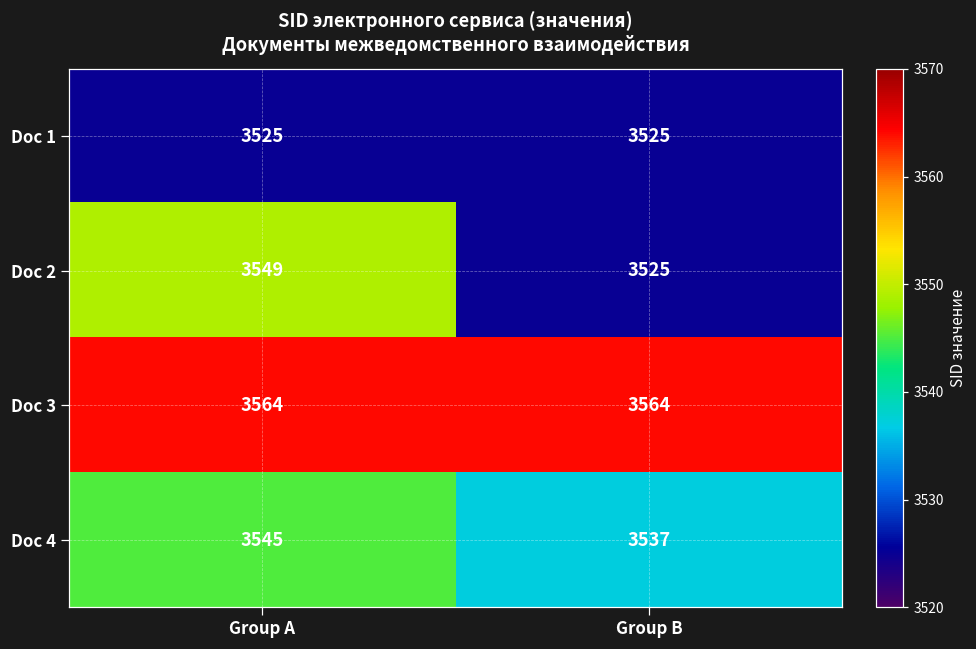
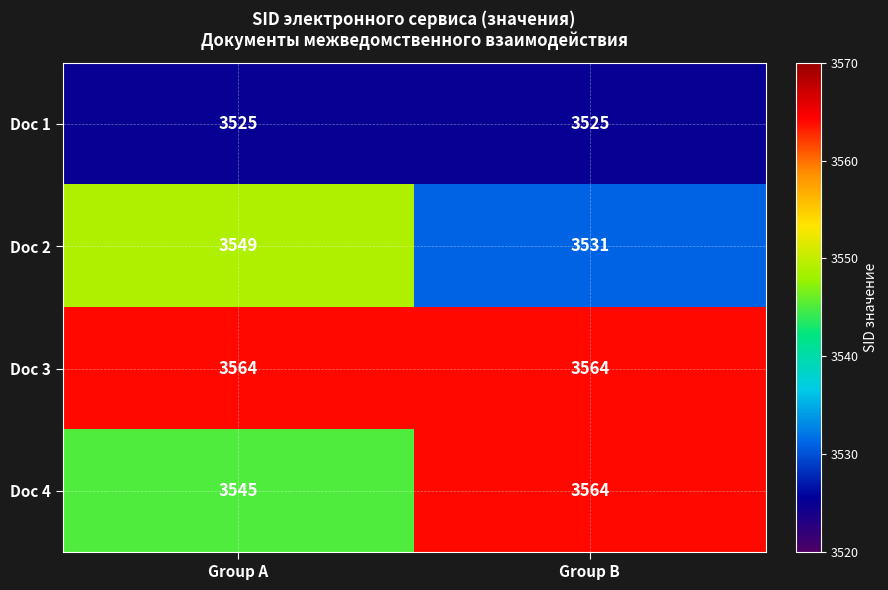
Doc 2, Group B: 3525 -> 3531
Doc 4, Group B: 3537 -> 3564
